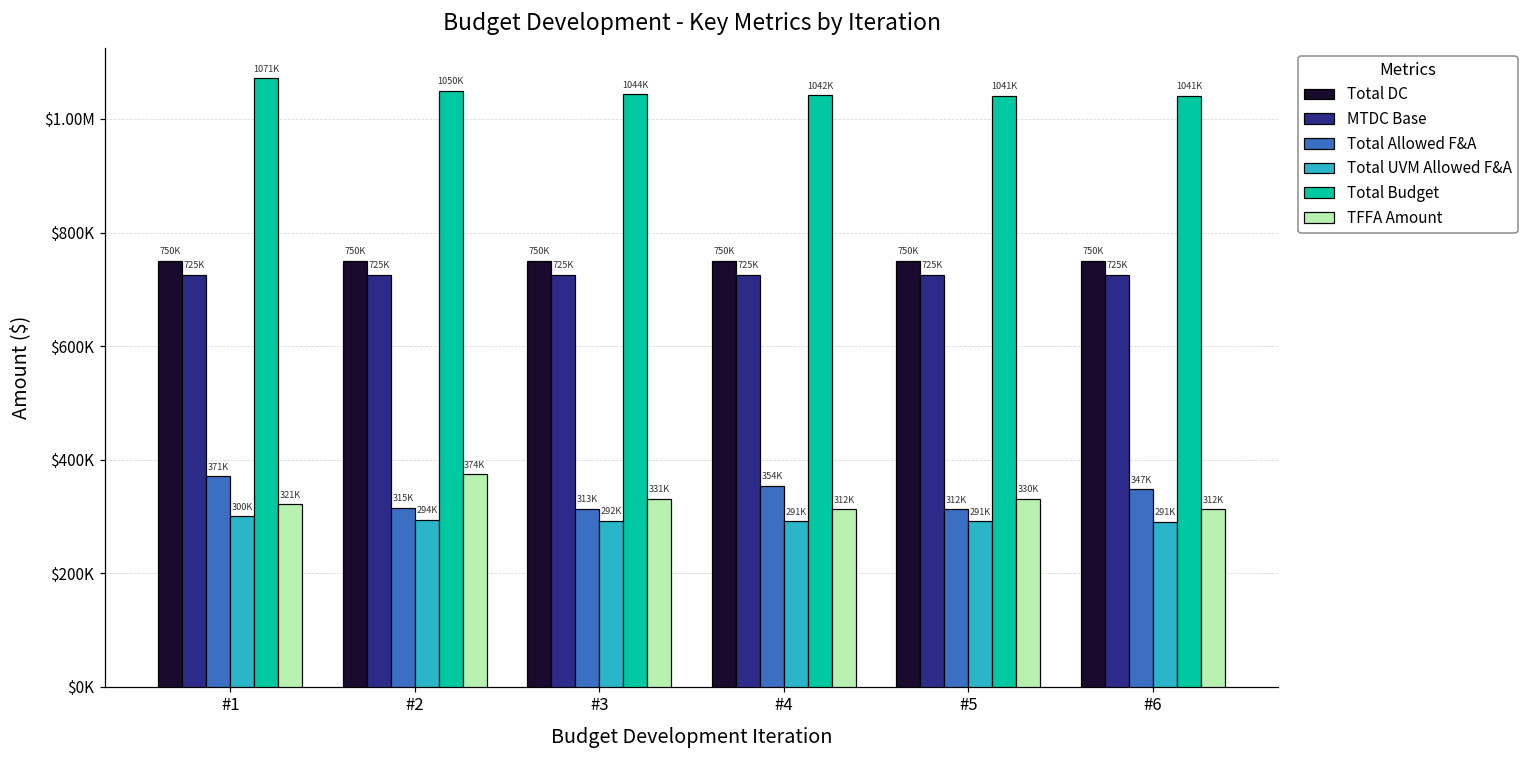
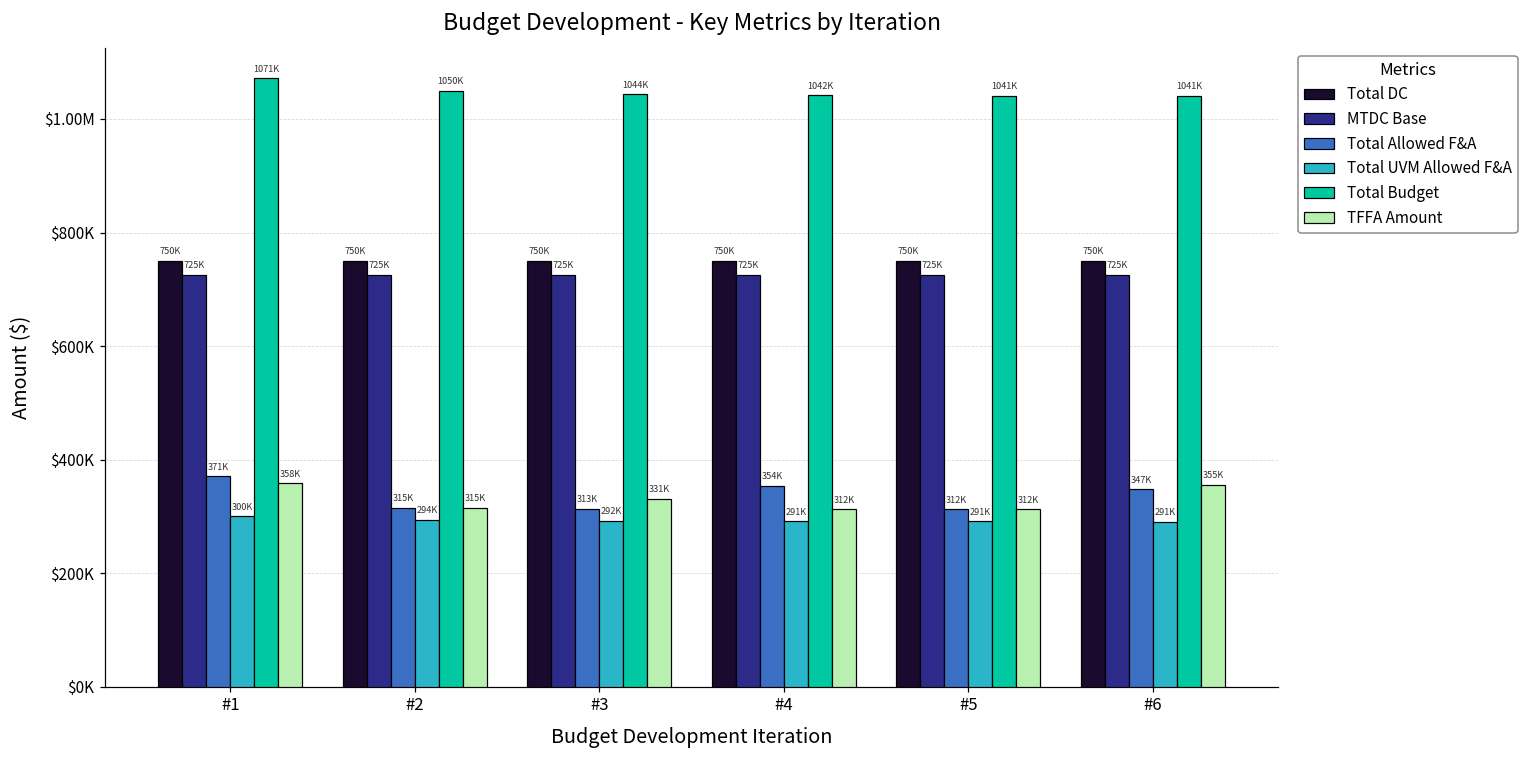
TFFA Amount, #1: 321K -> 358K
TFFA Amount, #2: 374K -> 315K
TFFA Amount, #5: 330K -> 312K
TFFA Amount, #6: 312K -> 355K
